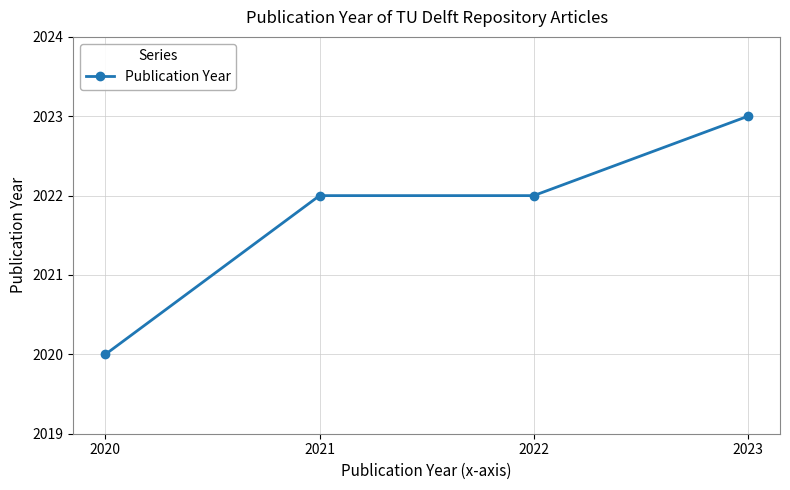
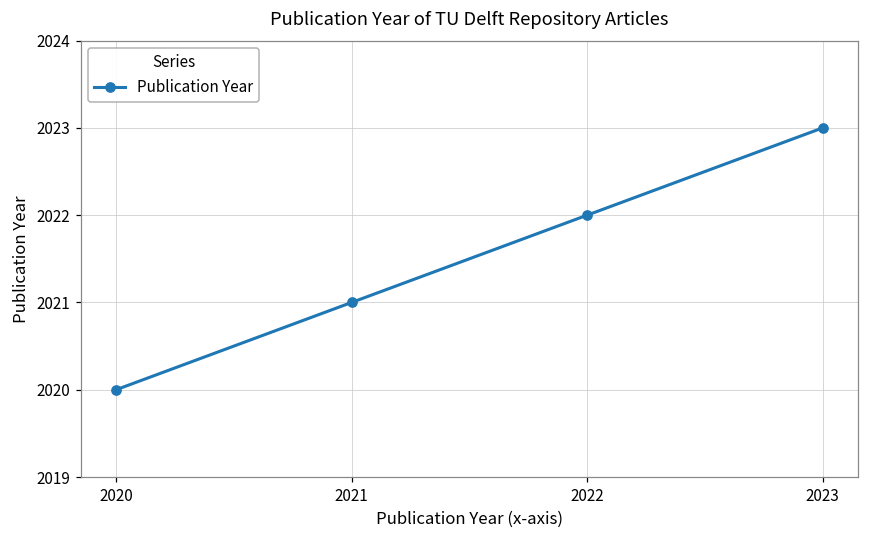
2021: 2022 -> 2021
